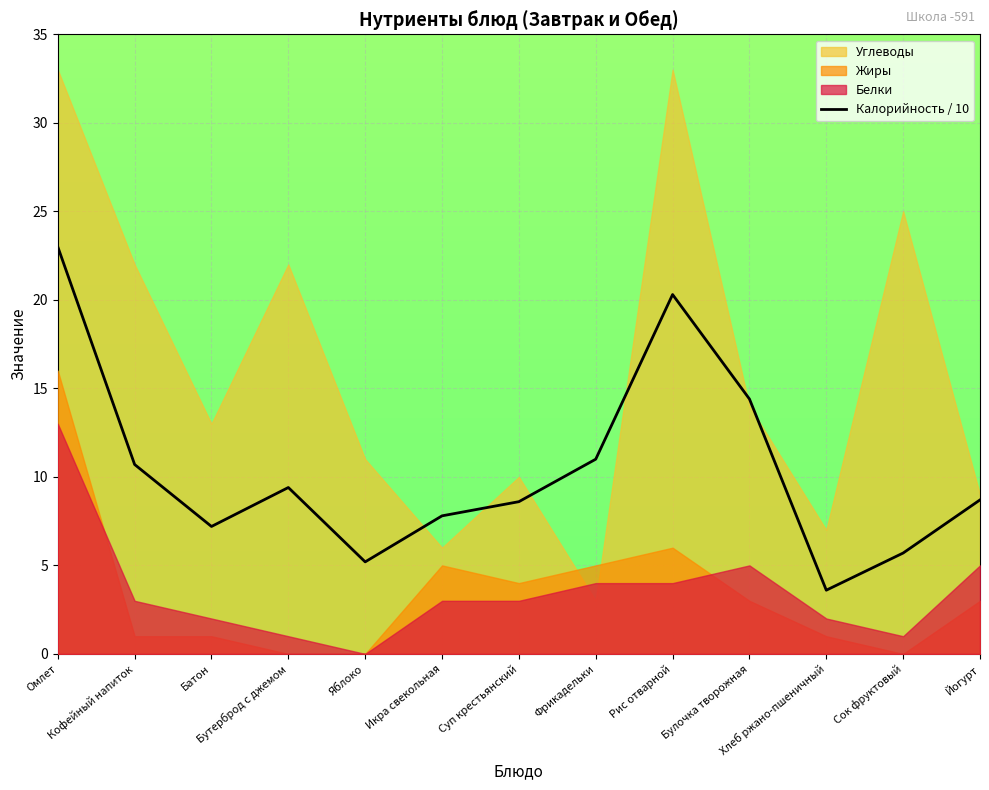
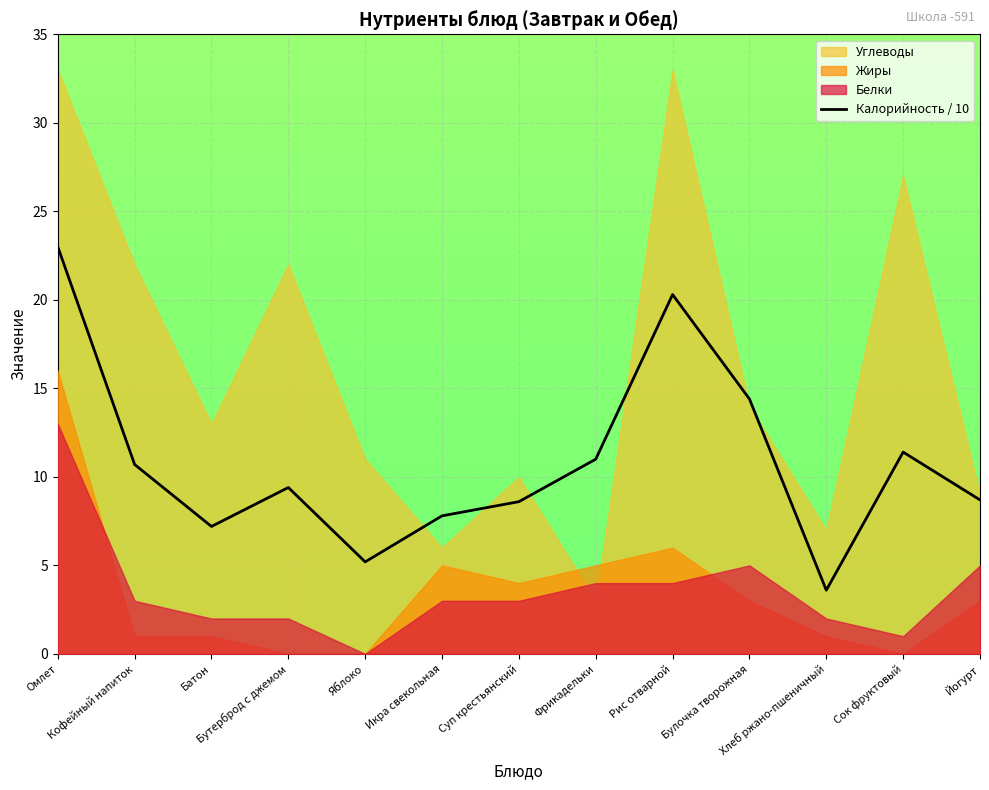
Белки, Бутерброд с джемом: 1 -> 2
Калорийность / 10, Сок фруктовый: 5.7 -> 11.4
Углеводы, Сок фруктовый: 25 -> 27
